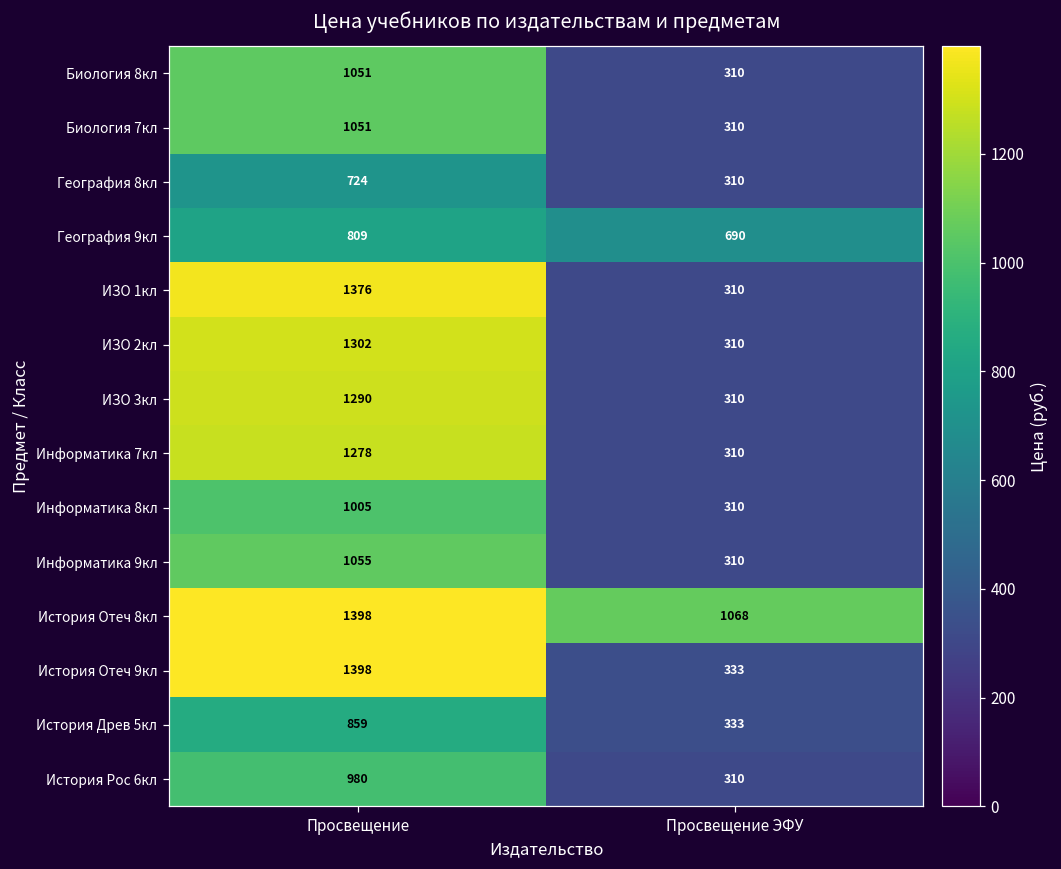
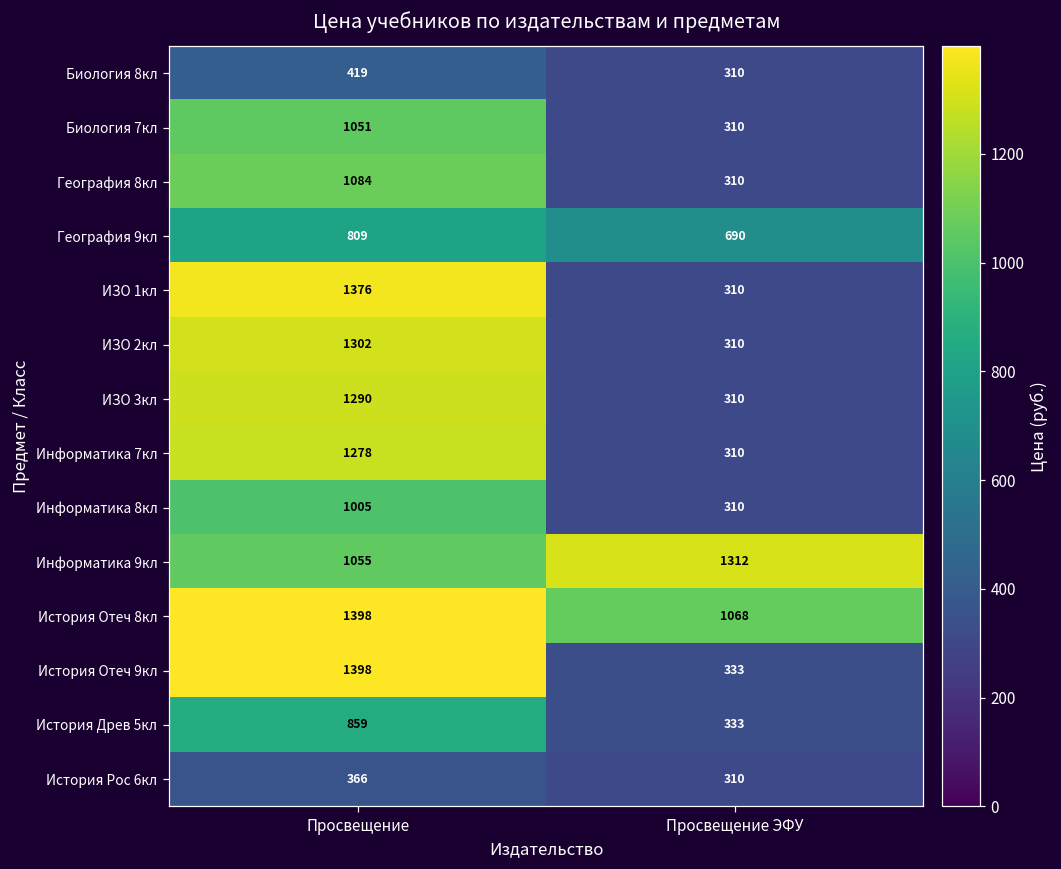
Биология 8кл, Просвещение: 1051 -> 419
География 8кл, Просвещение: 724 -> 1084
Информатика 9кл, Просвещение ЭФУ: 310 -> 1312
История Рос 6кл, Просвещение: 980 -> 366
